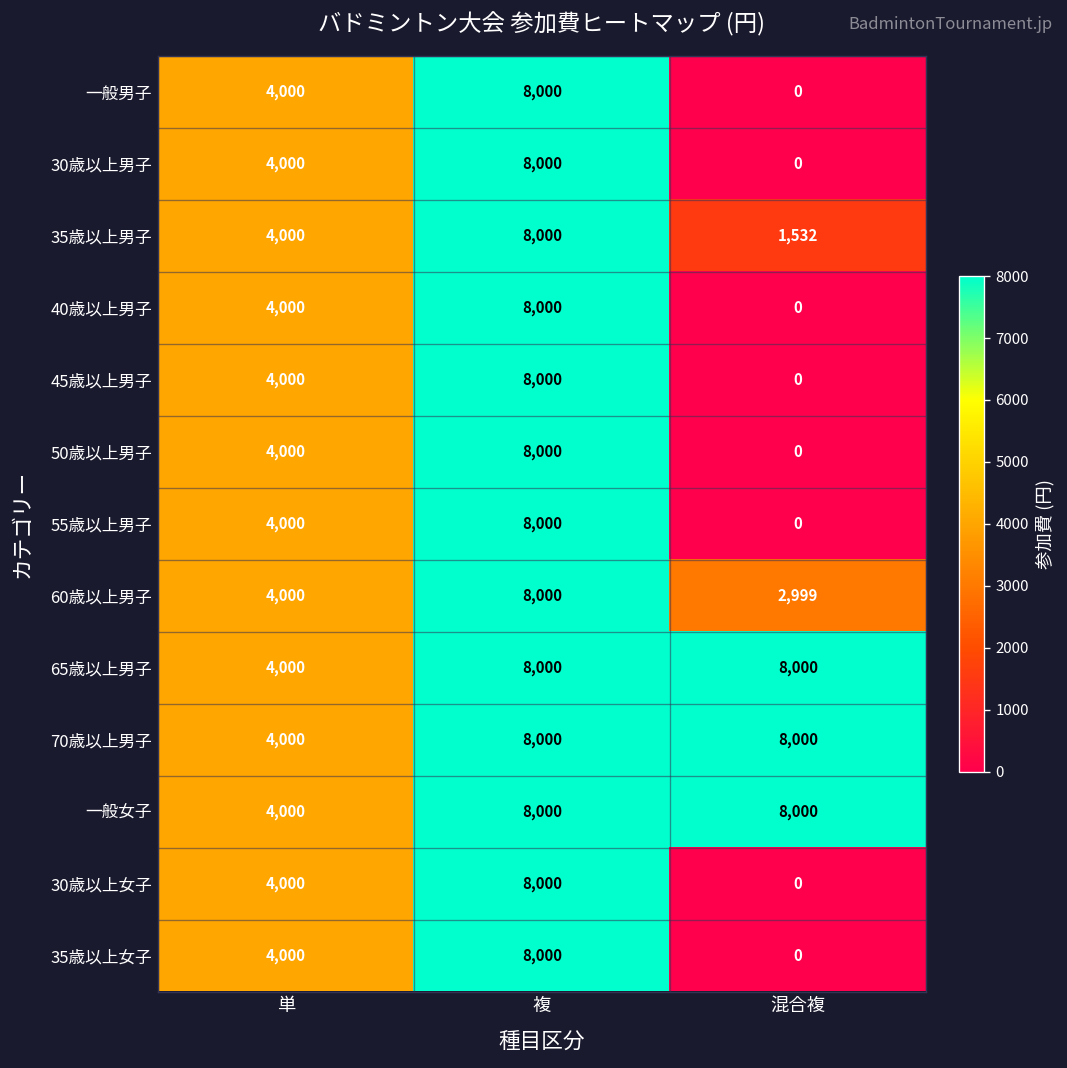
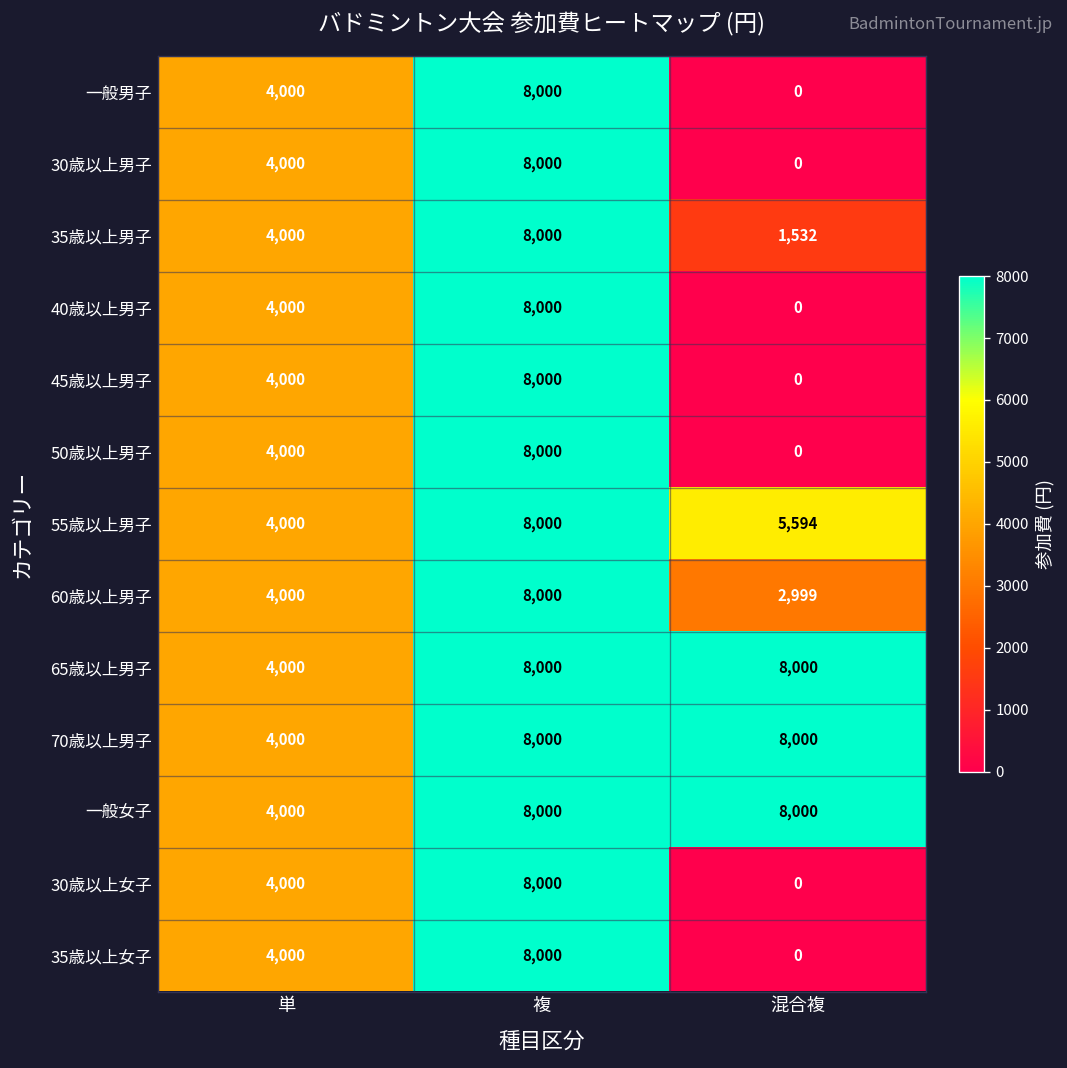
55歳以上男子, 混合複: 0 -> 5,594
